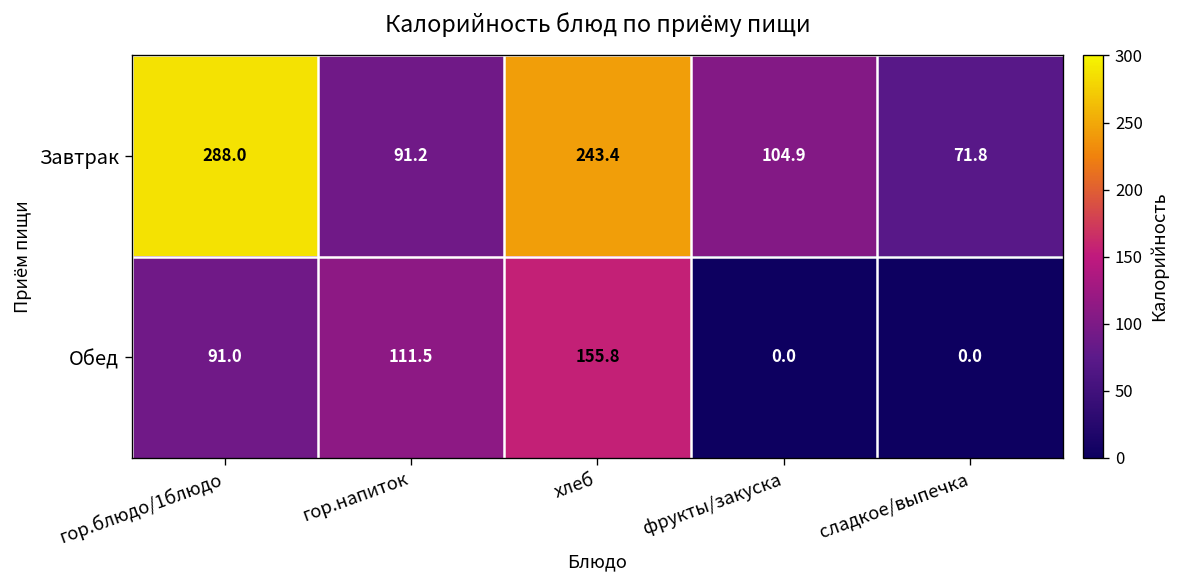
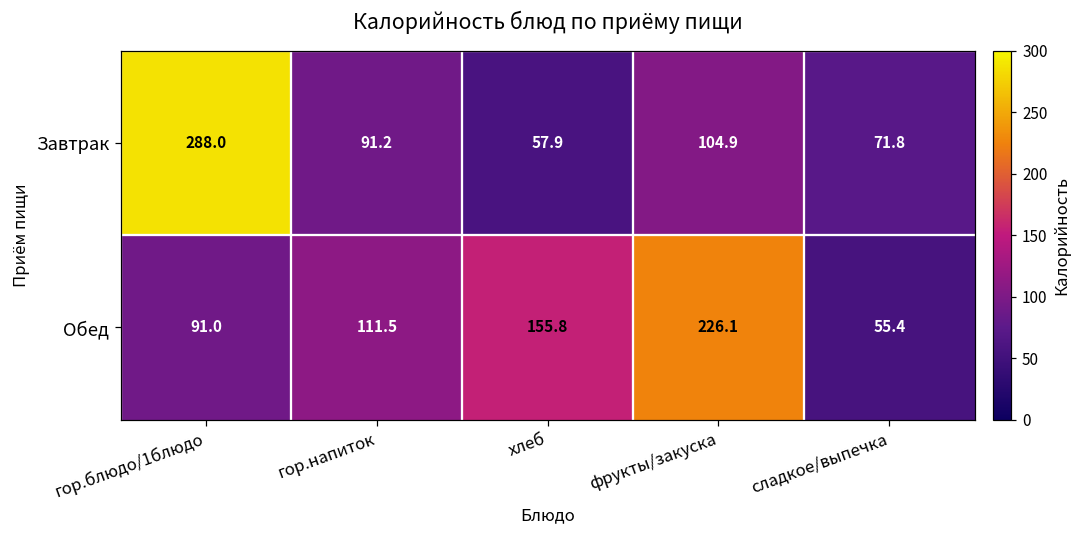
Завтрак, хлеб: 243.4 -> 57.9
Обед, фрукты/закуска: 0.0 -> 226.1
Обед, сладкое/выпечка: 0.0 -> 55.4
